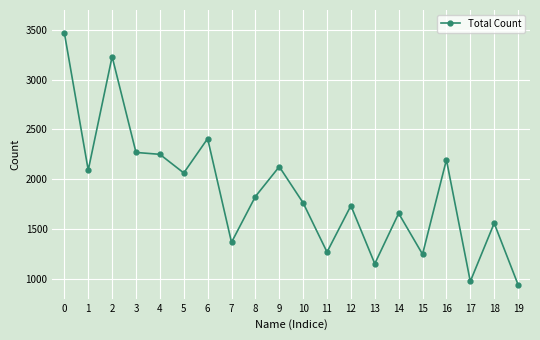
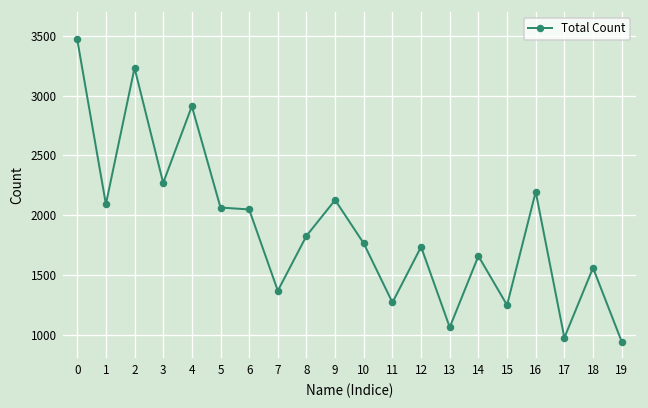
4: 2300 -> 2900
6: 2400 -> 2000
13: 1200 -> 1100
